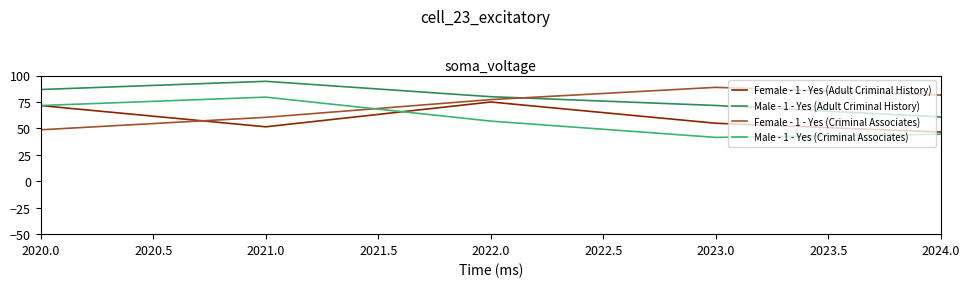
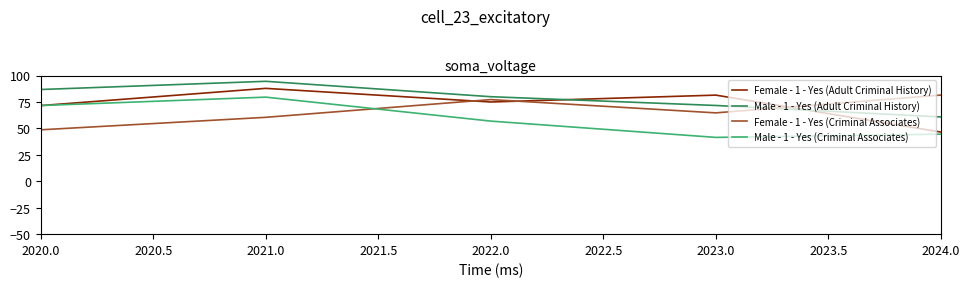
Female - 1 - Yes (Adult Criminal History), 2021.0: 52 -> 88
Female - 1 - Yes (Adult Criminal History), 2023.0: 55 -> 82
Female - 1 - Yes (Criminal Associates), 2023.0: 89 -> 65
